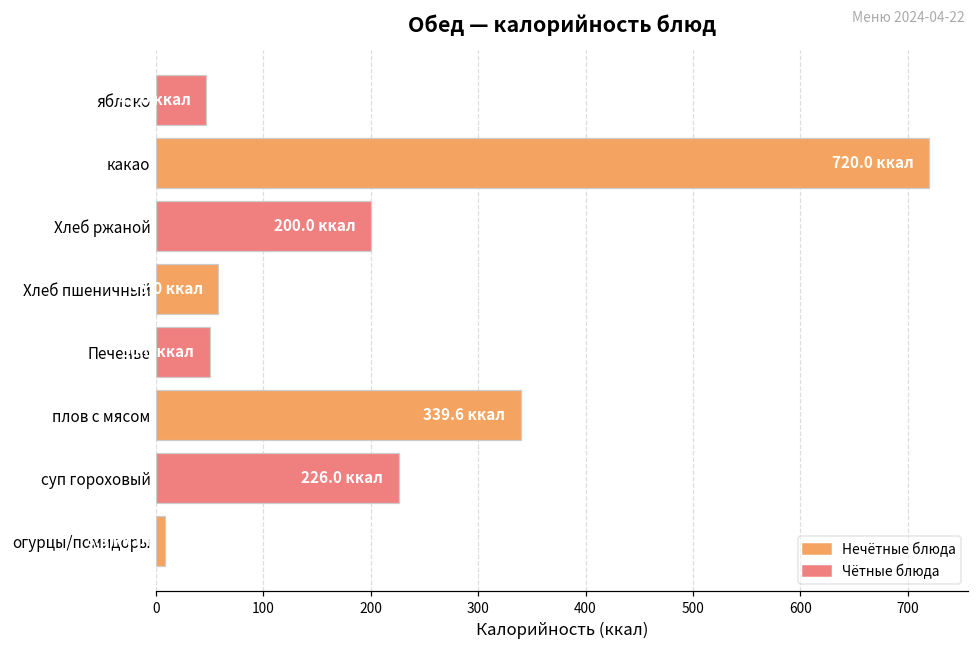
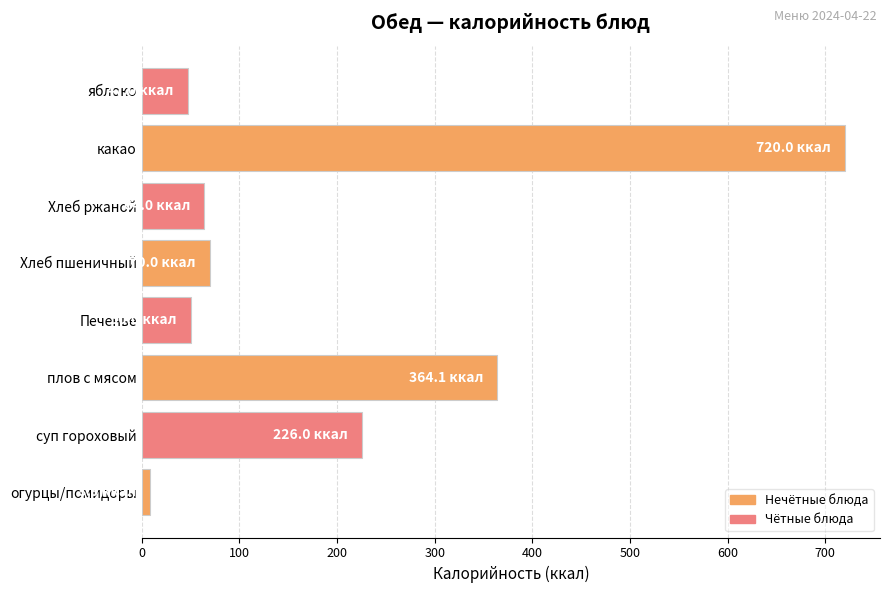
Хлеб ржаной: 200.0 -> 64.0
Хлеб пшеничный: 58.0 -> 70.0
плов с мясом: 339.6 -> 364.1
